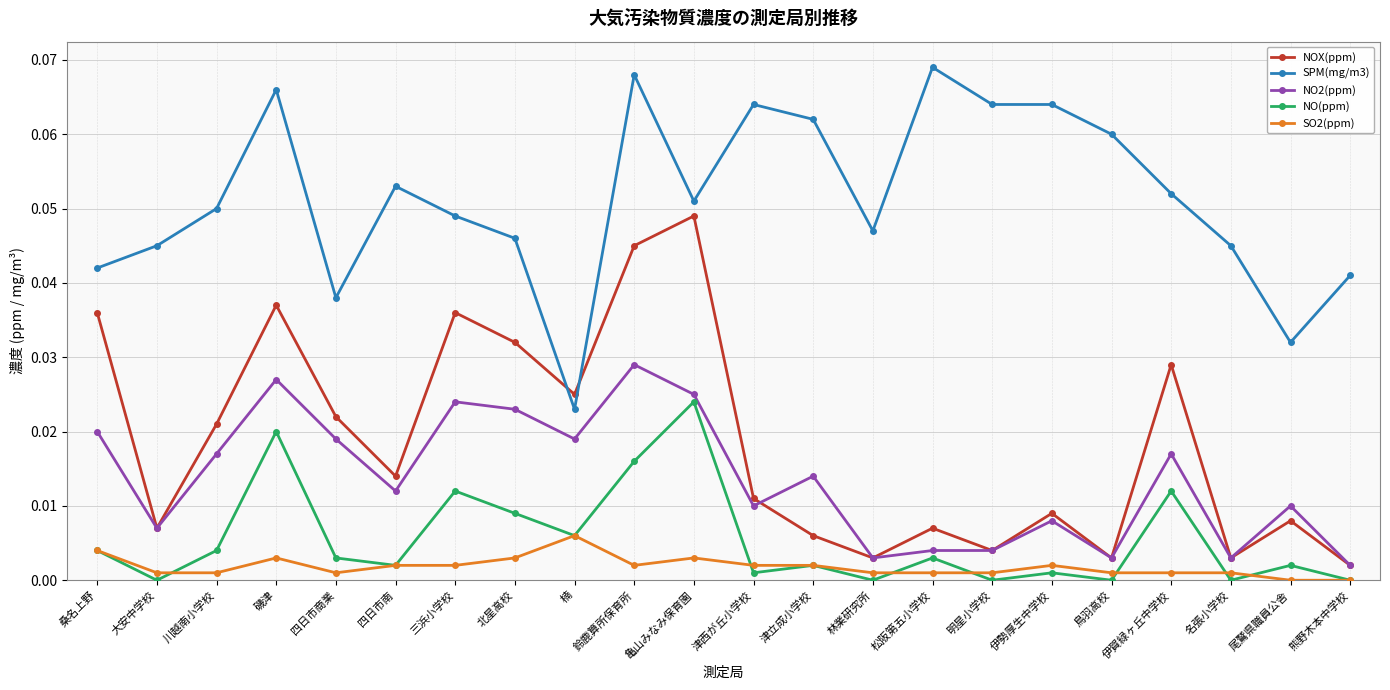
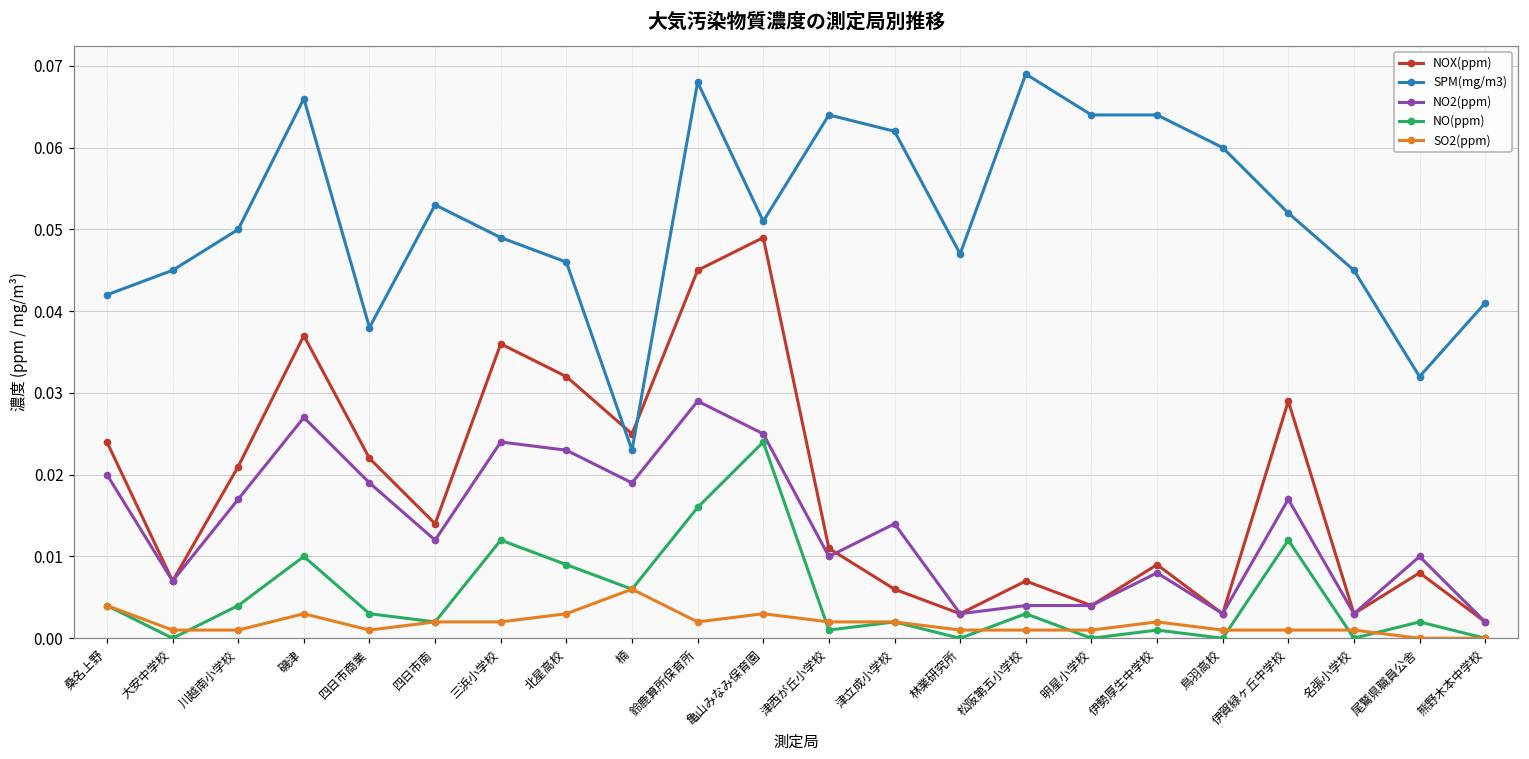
NOX(ppm), 桑名上野: 0.036 -> 0.024
NO(ppm), 磯津: 0.02 -> 0.01
